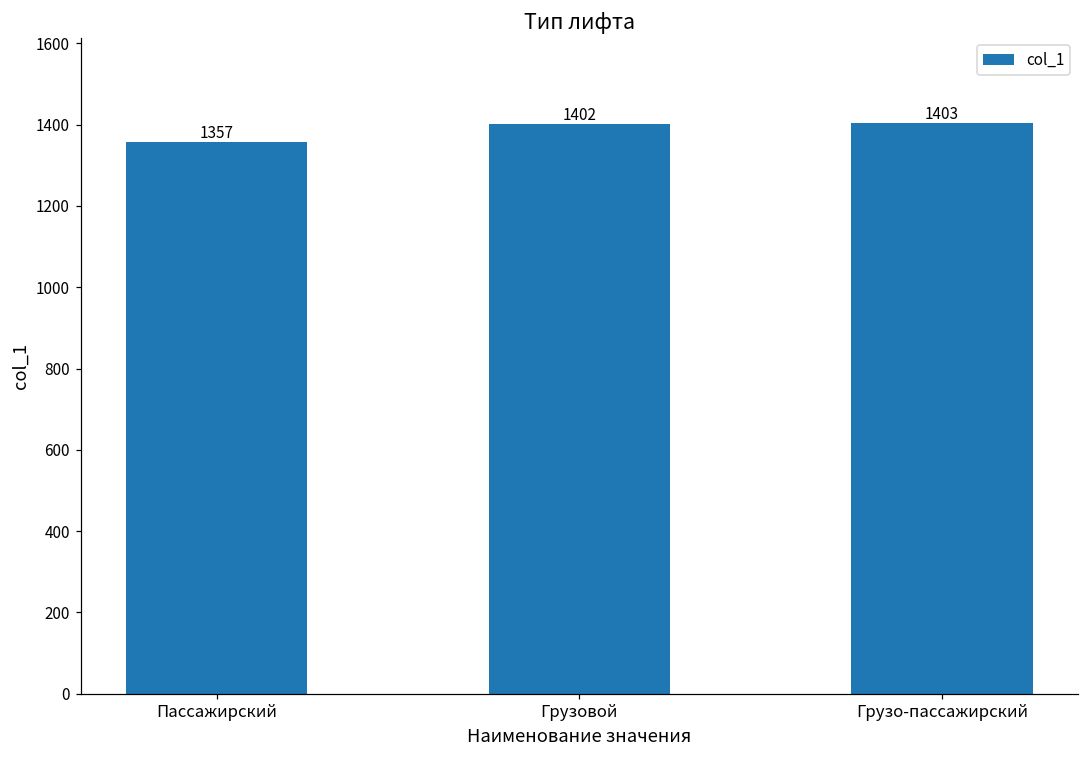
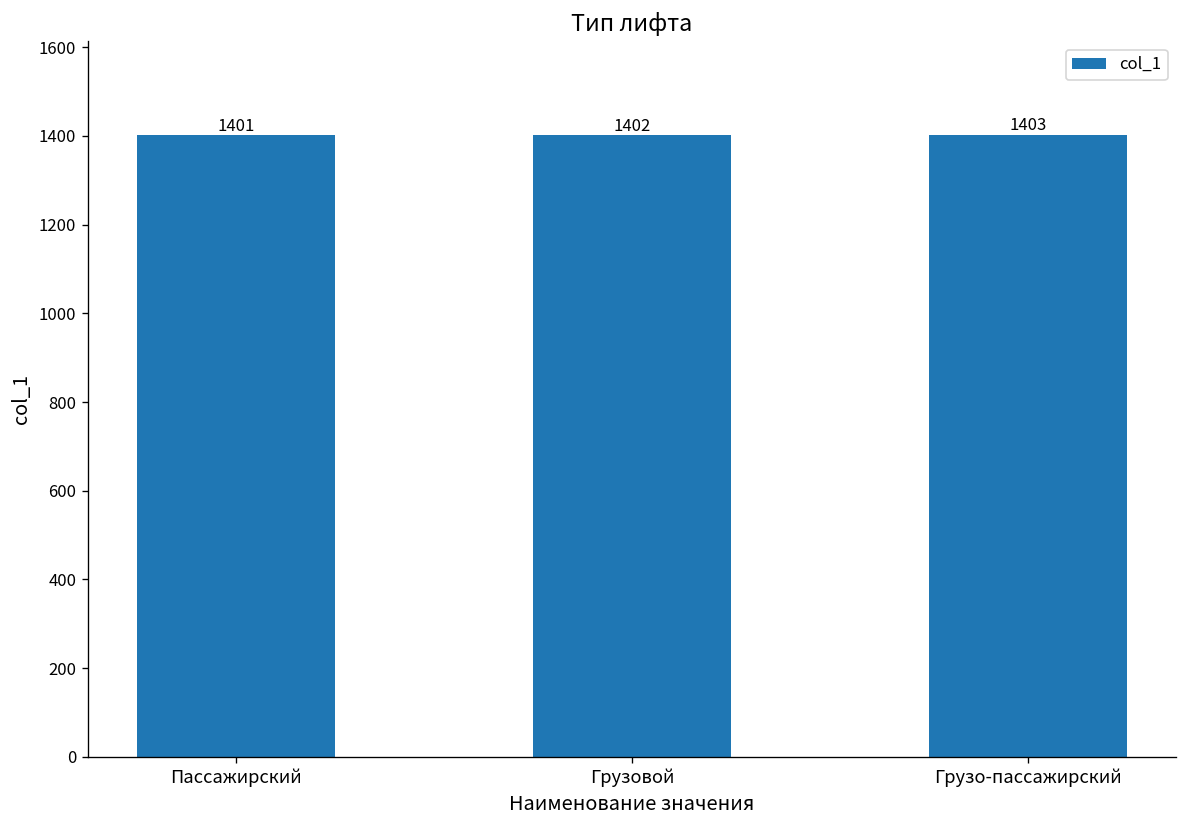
Пассажирский: 1357 -> 1401
